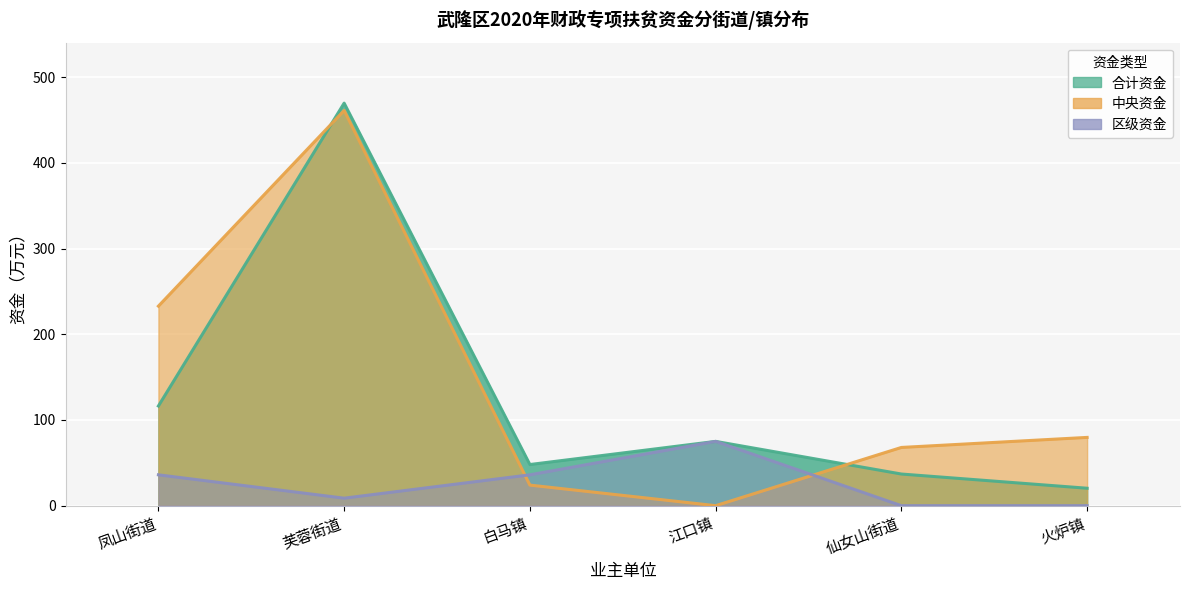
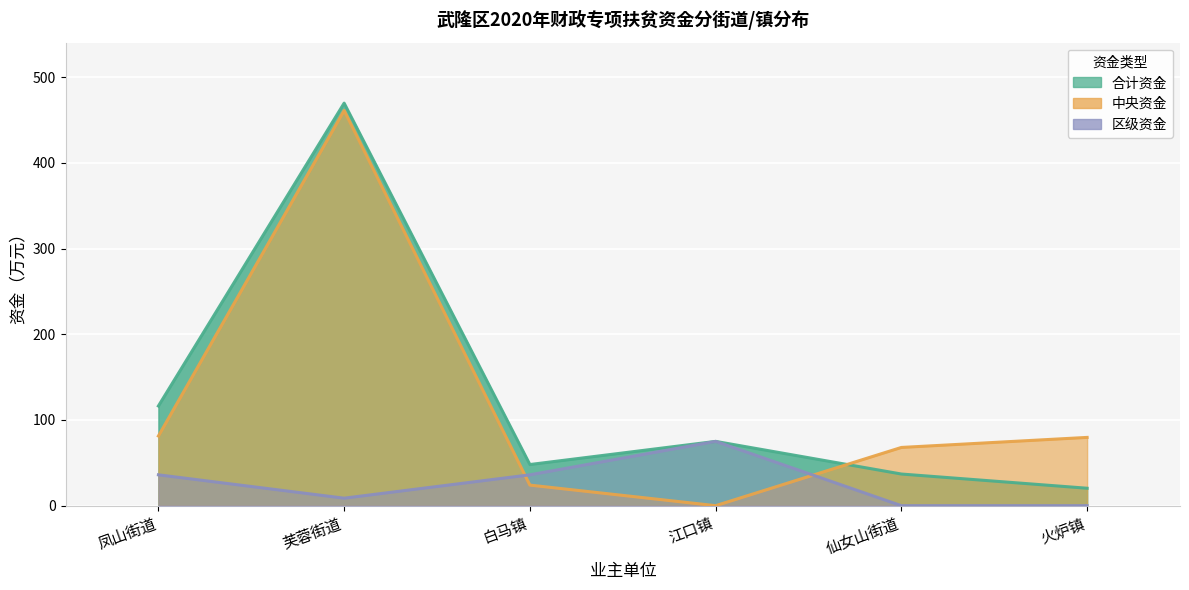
中央资金, 凤山街道: 230 -> 80
